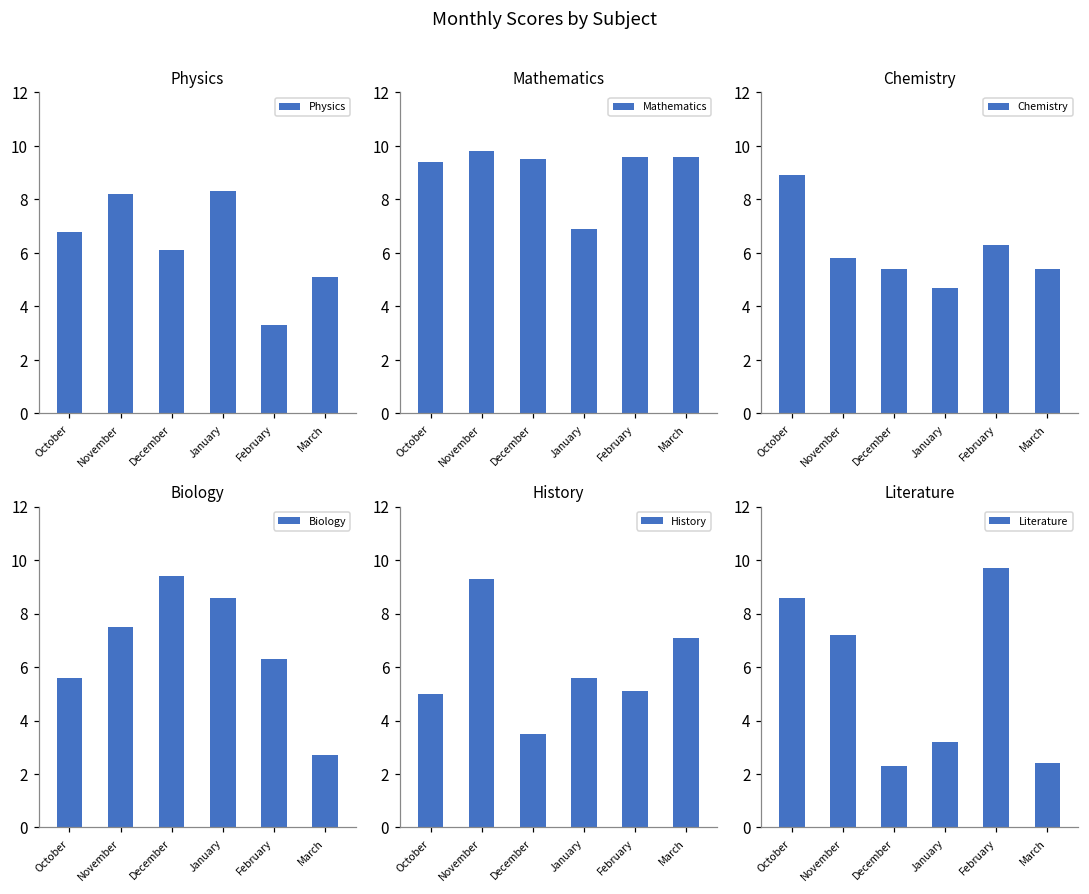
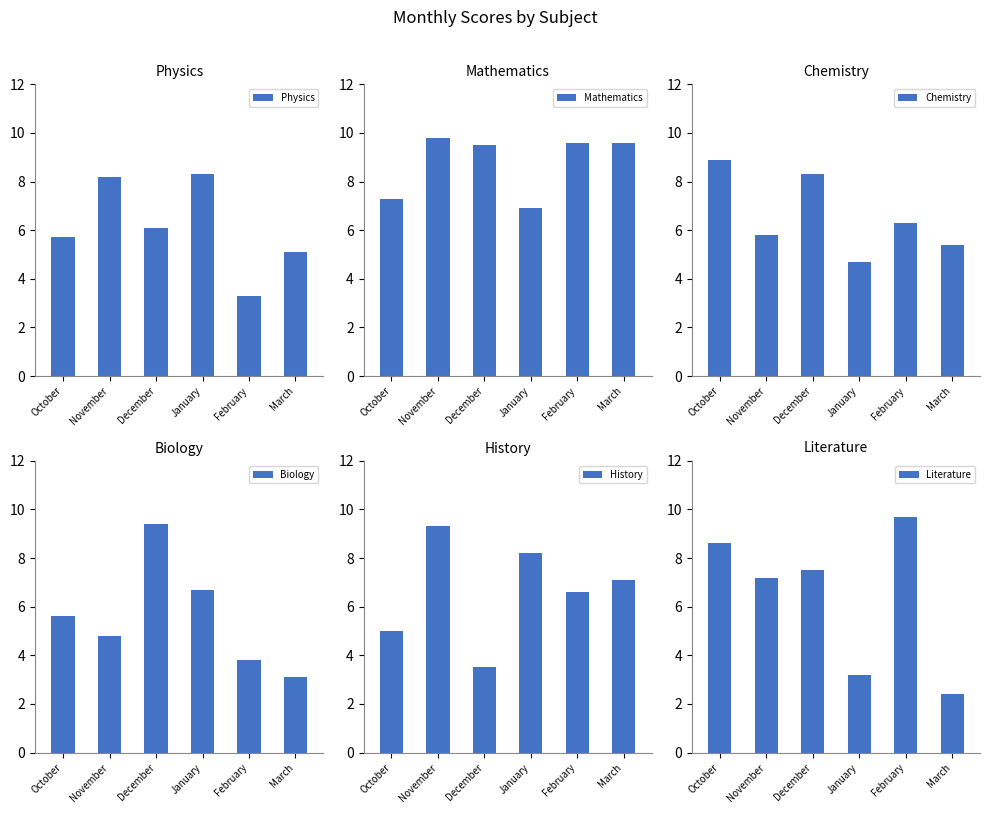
Physics, October: 6.8 -> 5.7
Mathematics, October: 9.4 -> 7.3
Chemistry, December: 5.4 -> 8.3
Biology, November: 7.5 -> 4.8
Biology, January: 8.6 -> 6.7
Biology, February: 6.3 -> 3.8
Biology, March: 2.7 -> 3.1
History, January: 5.6 -> 8.2
History, February: 5.1 -> 6.6
Literature, December: 2.3 -> 7.5
